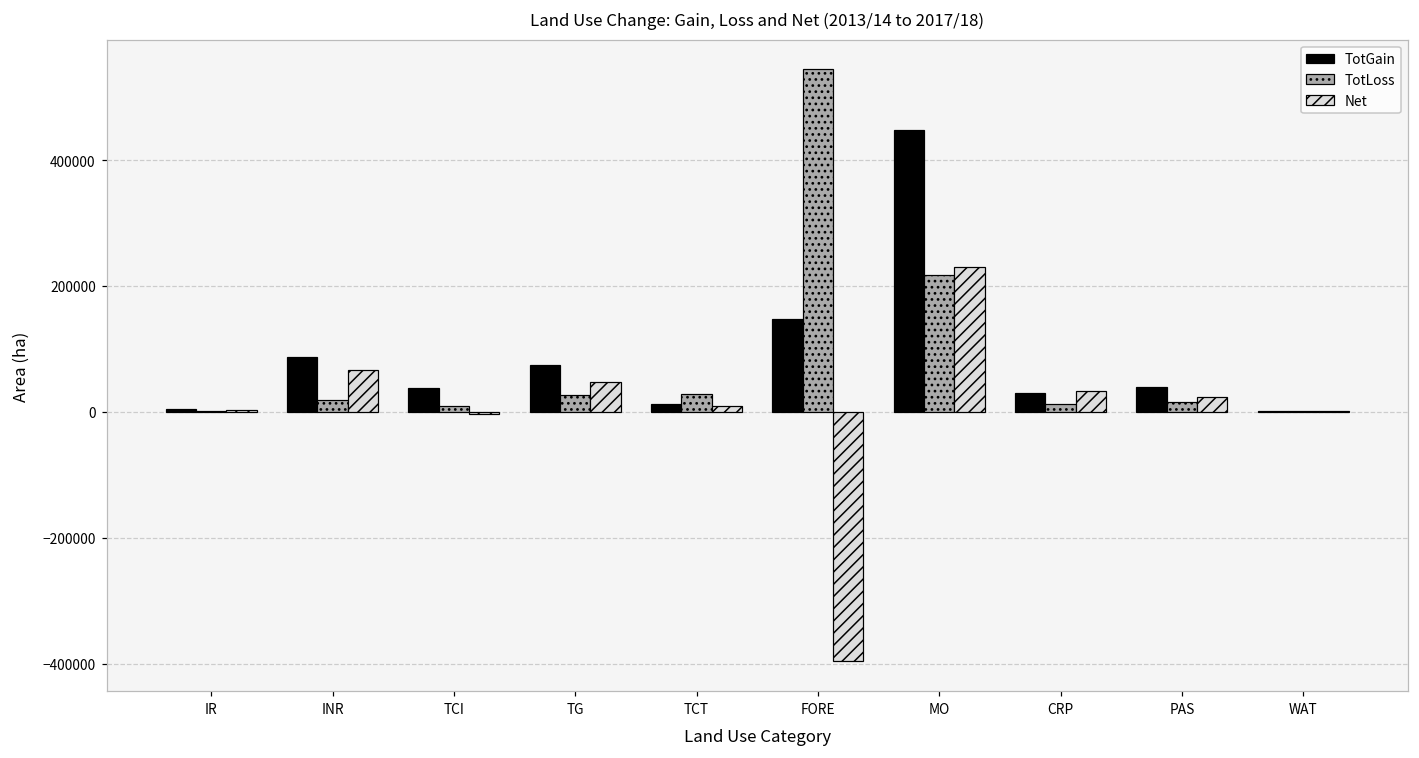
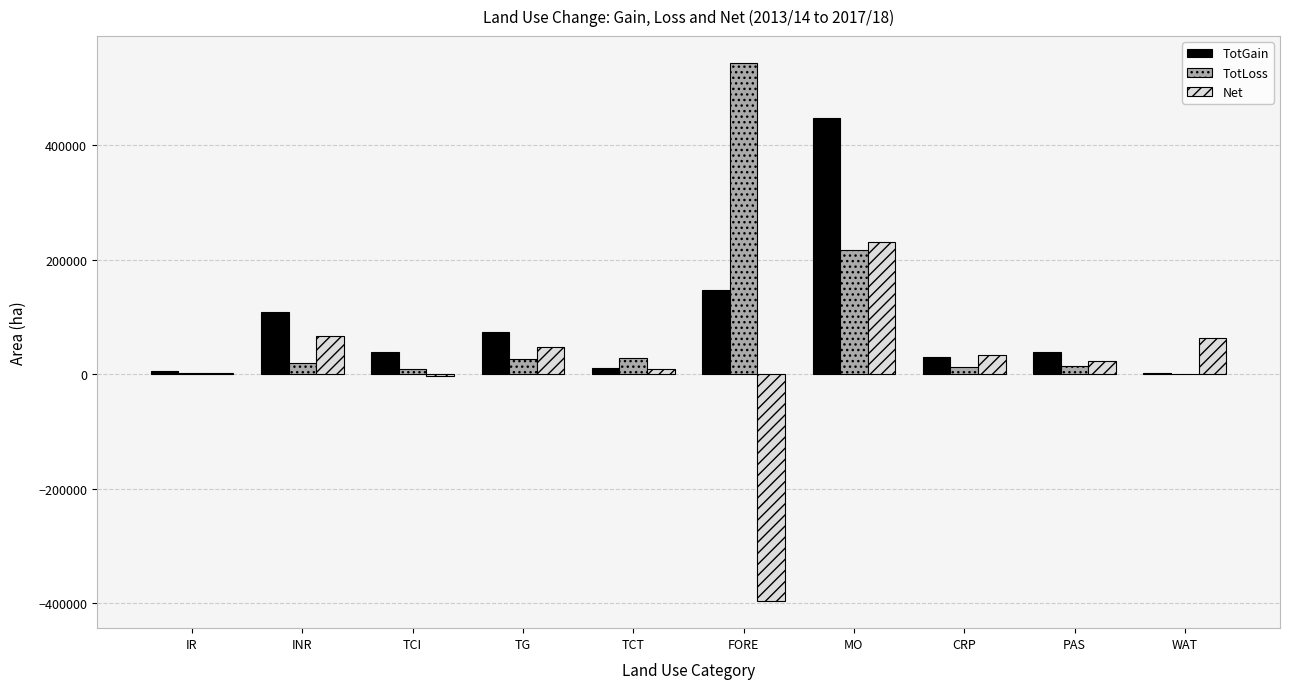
TotGain, INR: 90000 -> 110000
Net, WAT: 0 -> 60000
